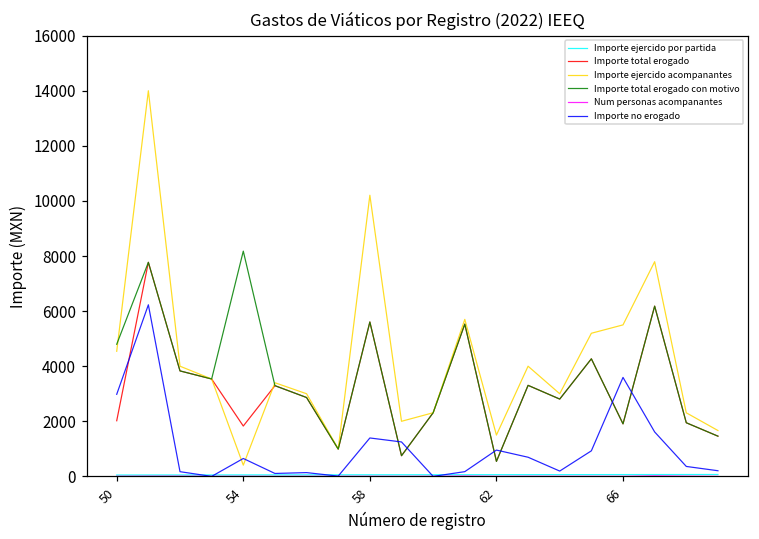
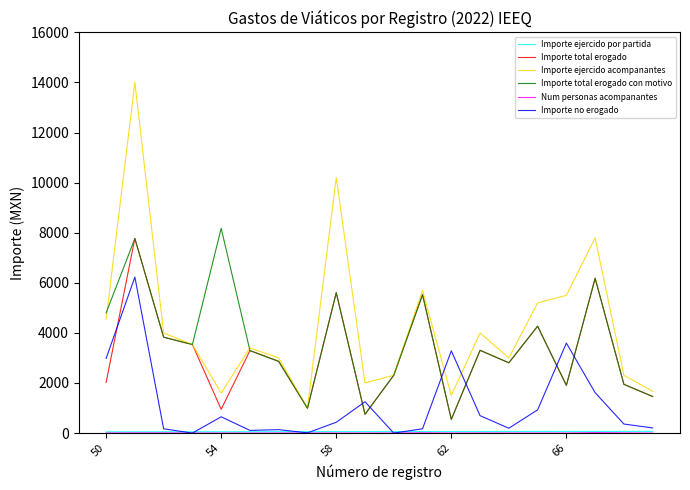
Importe total erogado, 54: 1800 -> 1000
Importe ejercido acompanantes, 54: 400 -> 1600
Importe no erogado, 58: 1400 -> 400
Importe no erogado, 62: 1000 -> 3300
